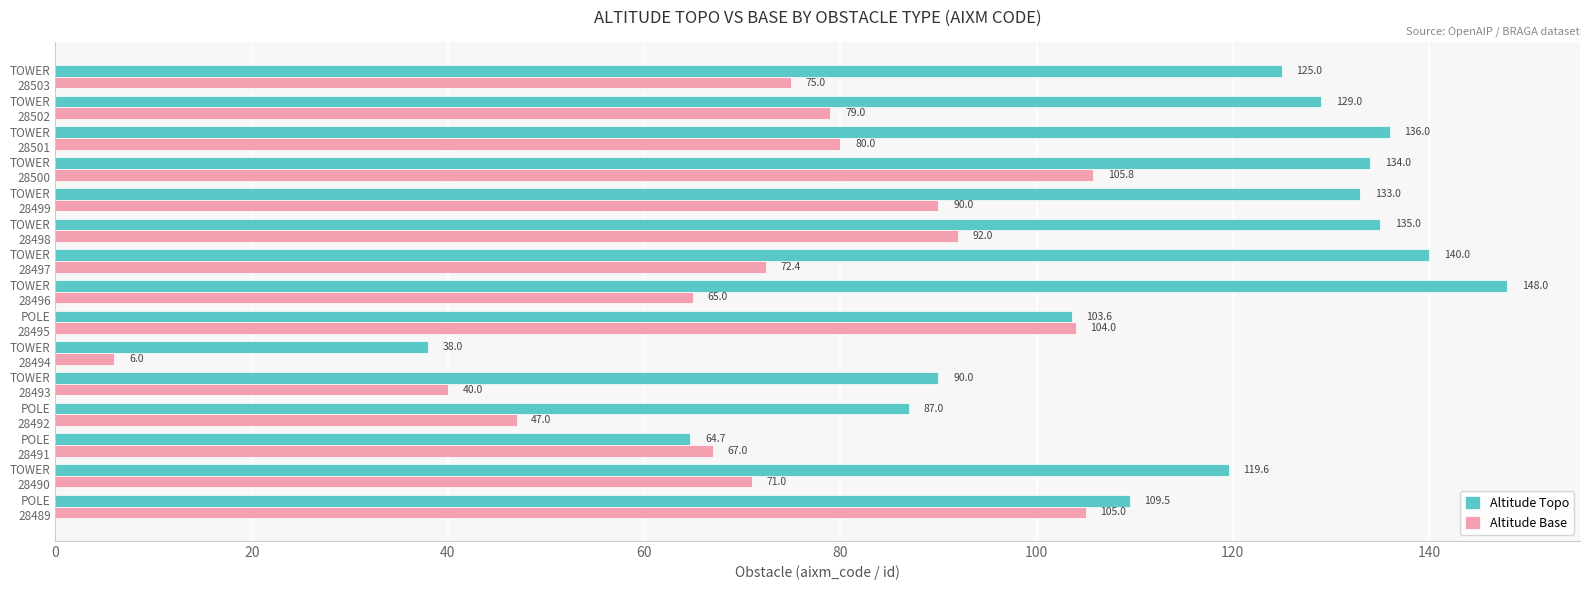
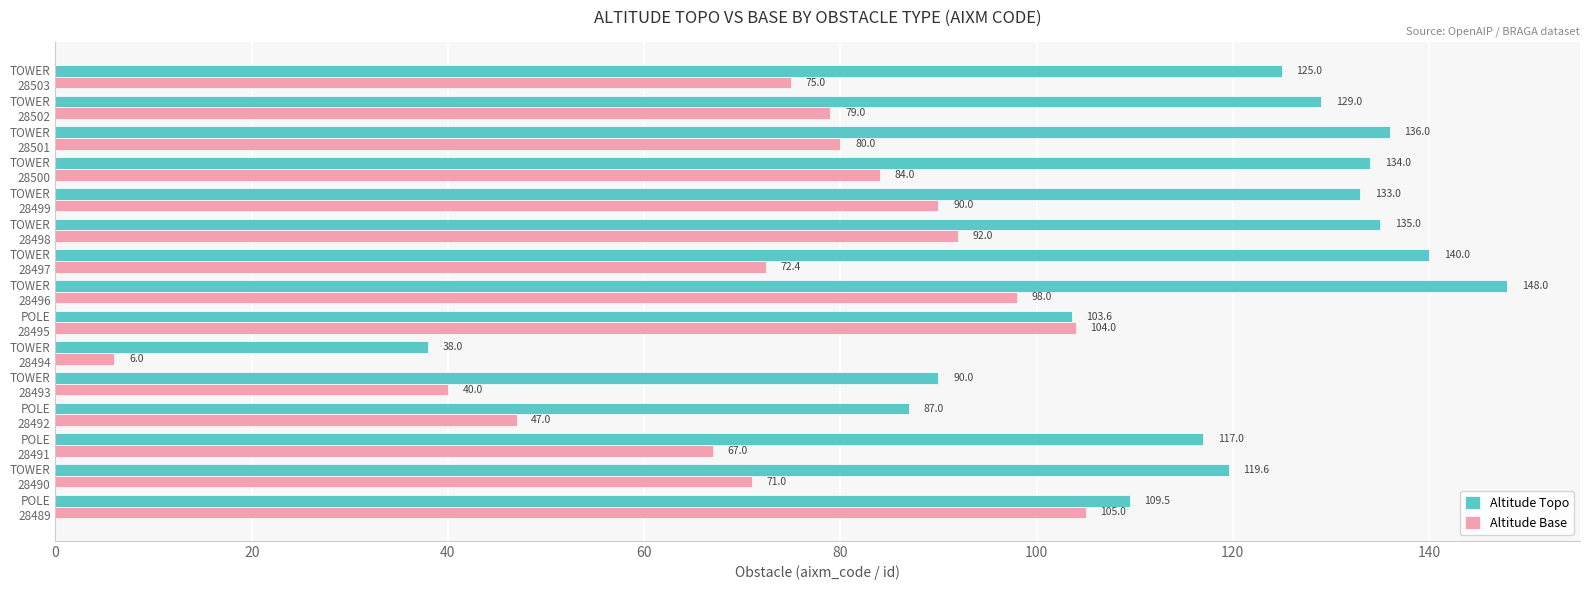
Altitude Base, TOWER 28500: 105.8 -> 84.0
Altitude Base, TOWER 28496: 65.0 -> 98.0
Altitude Topo, POLE 28491: 64.7 -> 117.0
